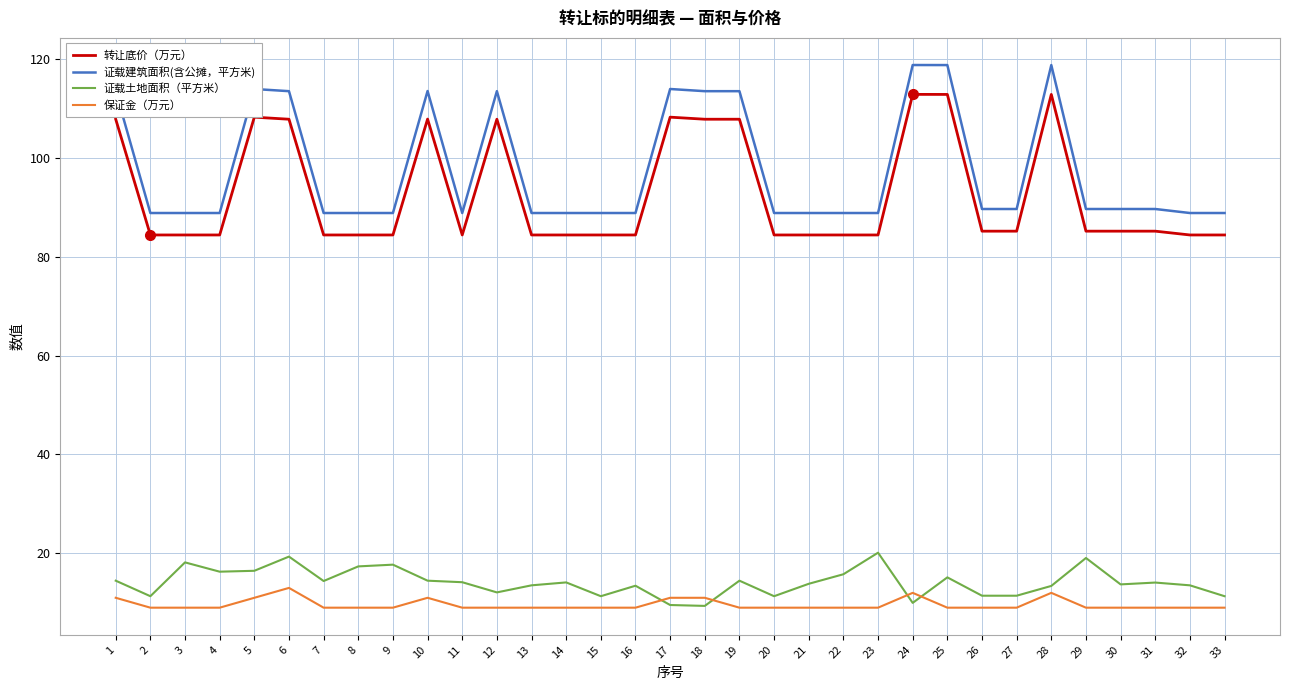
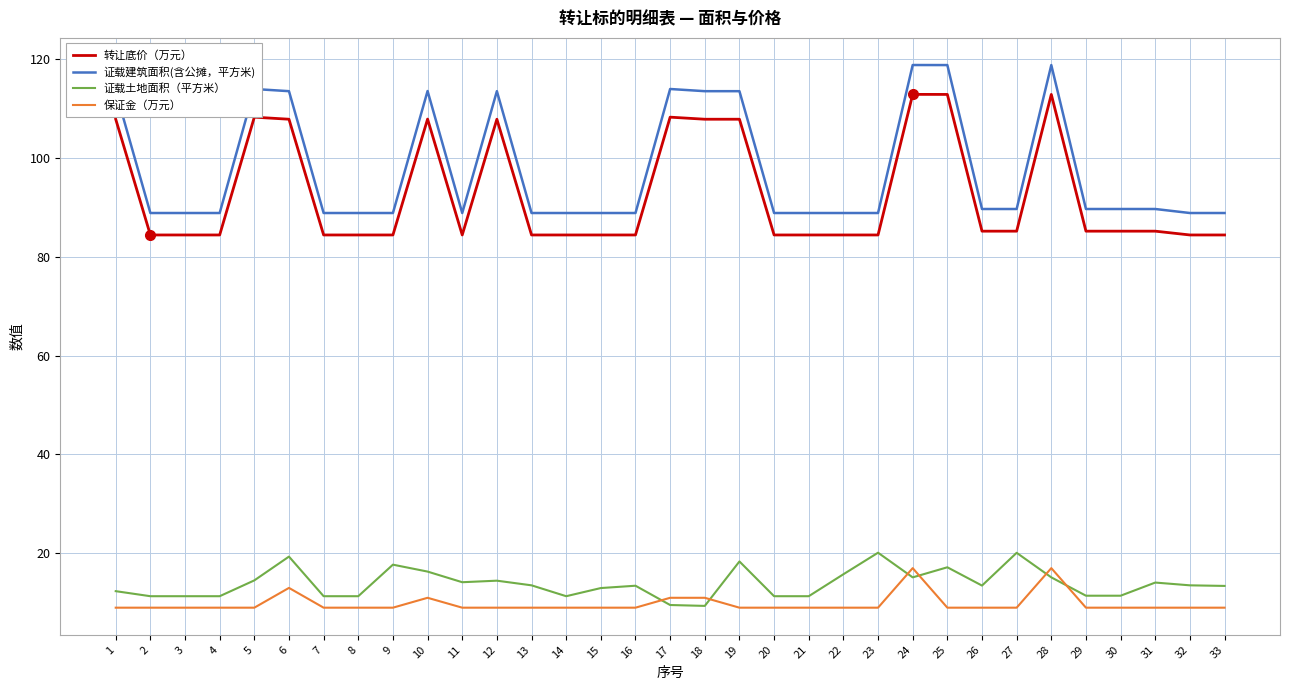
证载土地面积（平方米）, 1: 14 -> 12
保证金（万元）, 1: 11 -> 9
证载土地面积（平方米）, 3: 18 -> 11
证载土地面积（平方米）, 4: 16 -> 11
证载土地面积（平方米）, 5: 16 -> 15
保证金（万元）, 5: 11 -> 9
证载土地面积（平方米）, 7: 14 -> 11
证载土地面积（平方米）, 8: 17 -> 11
证载土地面积（平方米）, 10: 14 -> 16
证载土地面积（平方米）, 12: 12 -> 14
证载土地面积（平方米）, 14: 14 -> 11
证载土地面积（平方米）, 15: 11 -> 13
证载土地面积（平方米）, 19: 14 -> 18
证载土地面积（平方米）, 21: 14 -> 11
证载土地面积（平方米）, 24: 10 -> 15
保证金（万元）, 24: 12 -> 17
证载土地面积（平方米）, 25: 15 -> 17
证载土地面积（平方米）, 26: 11 -> 13
证载土地面积（平方米）, 27: 11 -> 20
证载土地面积（平方米）, 28: 13 -> 15
保证金（万元）, 28: 12 -> 17
证载土地面积（平方米）, 29: 19 -> 11
证载土地面积（平方米）, 30: 14 -> 11
证载土地面积（平方米）, 33: 11 -> 13
